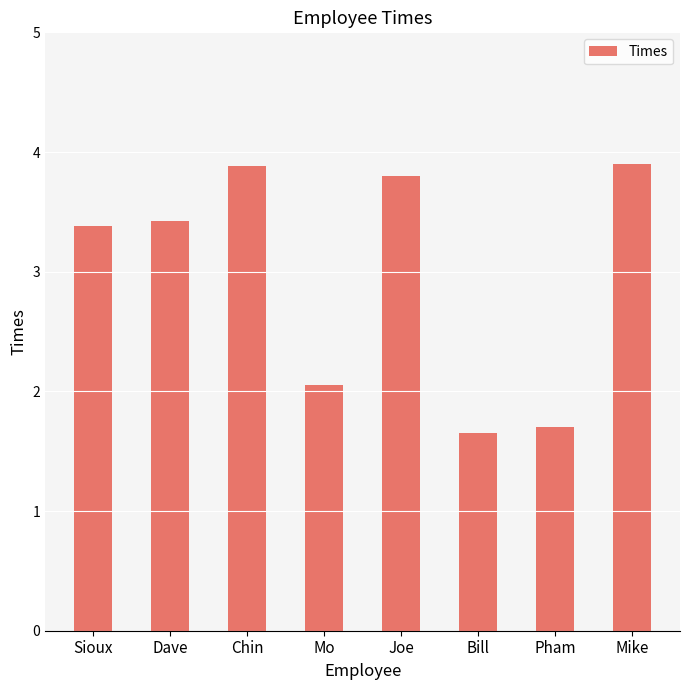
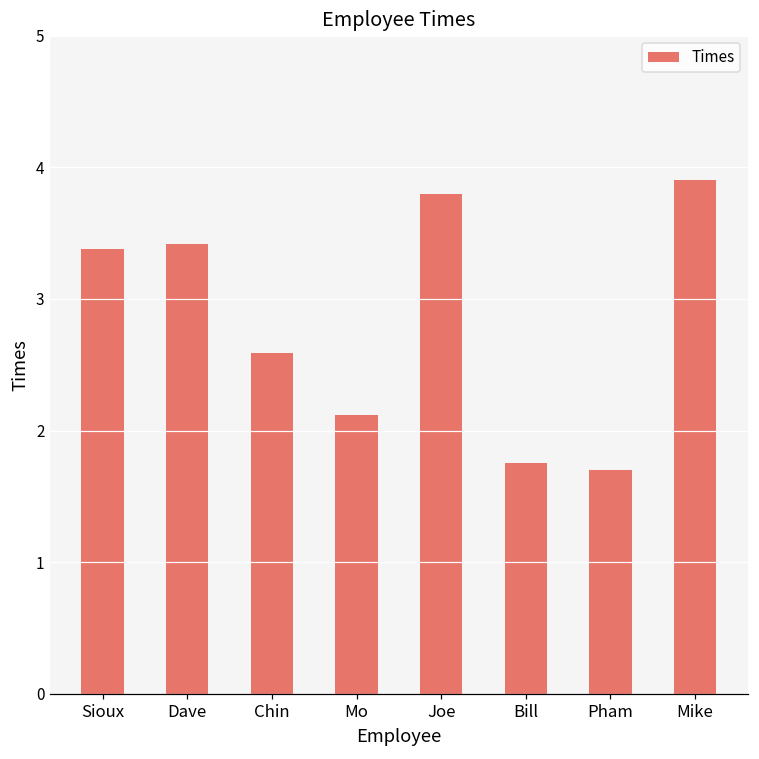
Chin: 3.88 -> 2.59
Mo: 2.05 -> 2.12
Bill: 1.65 -> 1.75
